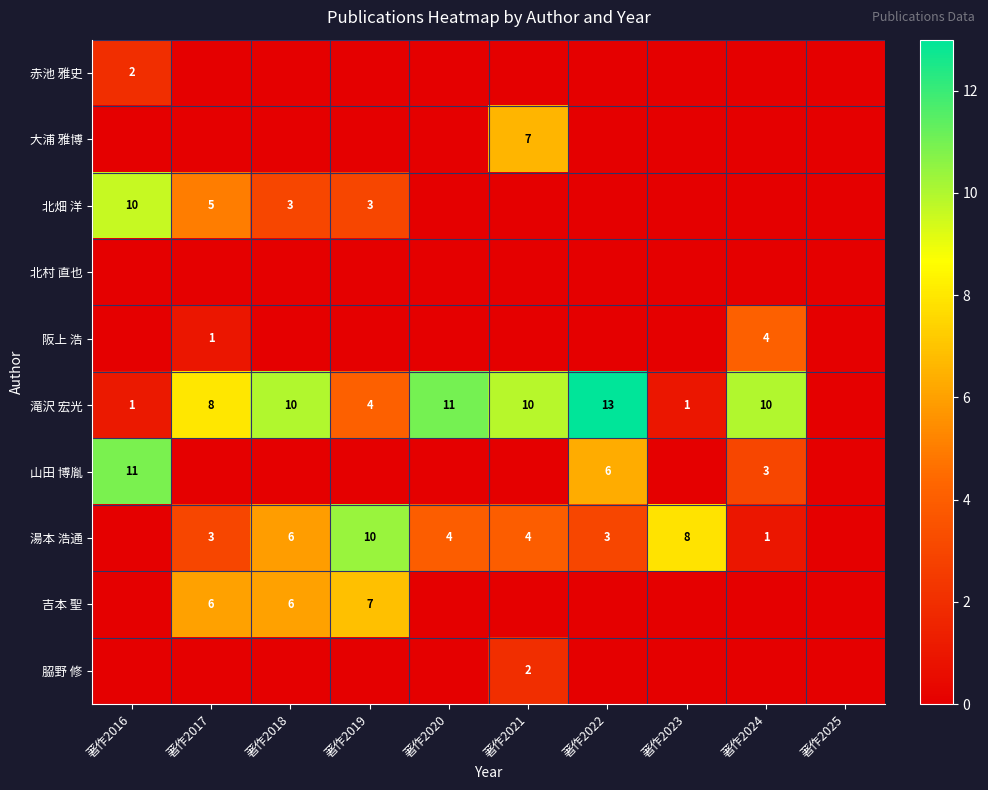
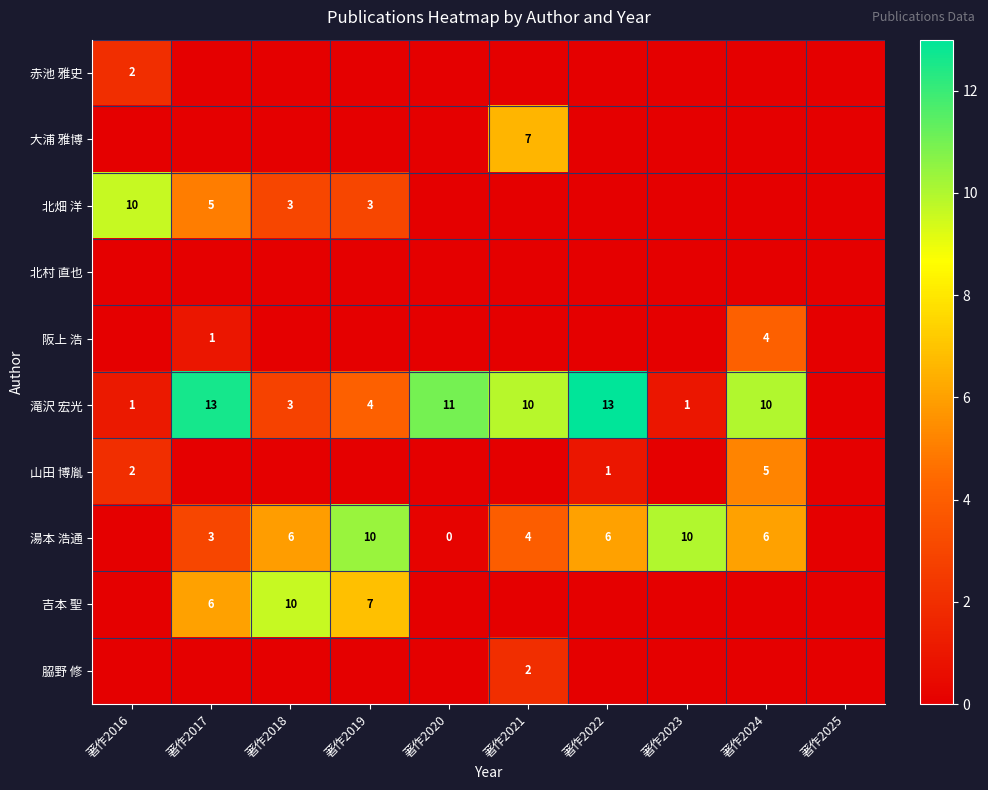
滝沢 宏光, 著作2017: 8 -> 13
滝沢 宏光, 著作2018: 10 -> 3
山田 博胤, 著作2016: 11 -> 2
山田 博胤, 著作2022: 6 -> 1
山田 博胤, 著作2024: 3 -> 5
湯本 浩通, 著作2020: 4 -> 0
湯本 浩通, 著作2022: 3 -> 6
湯本 浩通, 著作2023: 8 -> 10
湯本 浩通, 著作2024: 1 -> 6
吉本 聖, 著作2018: 6 -> 10
